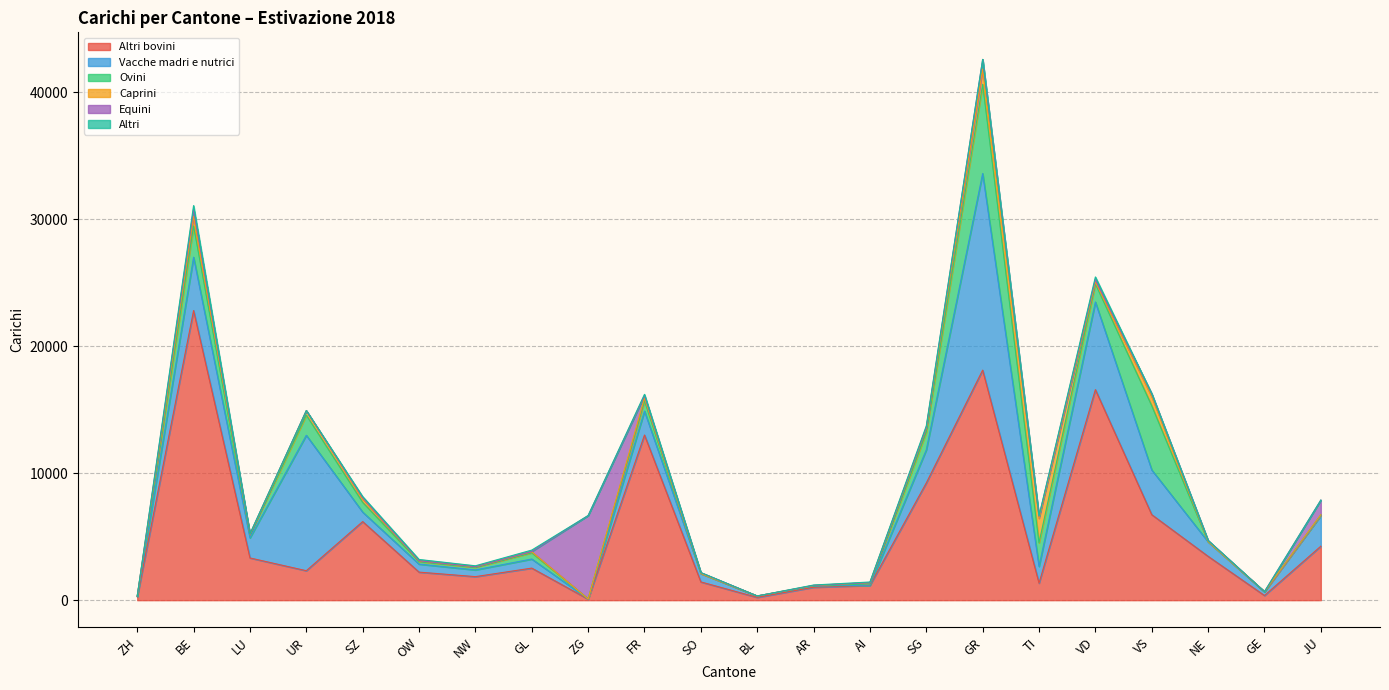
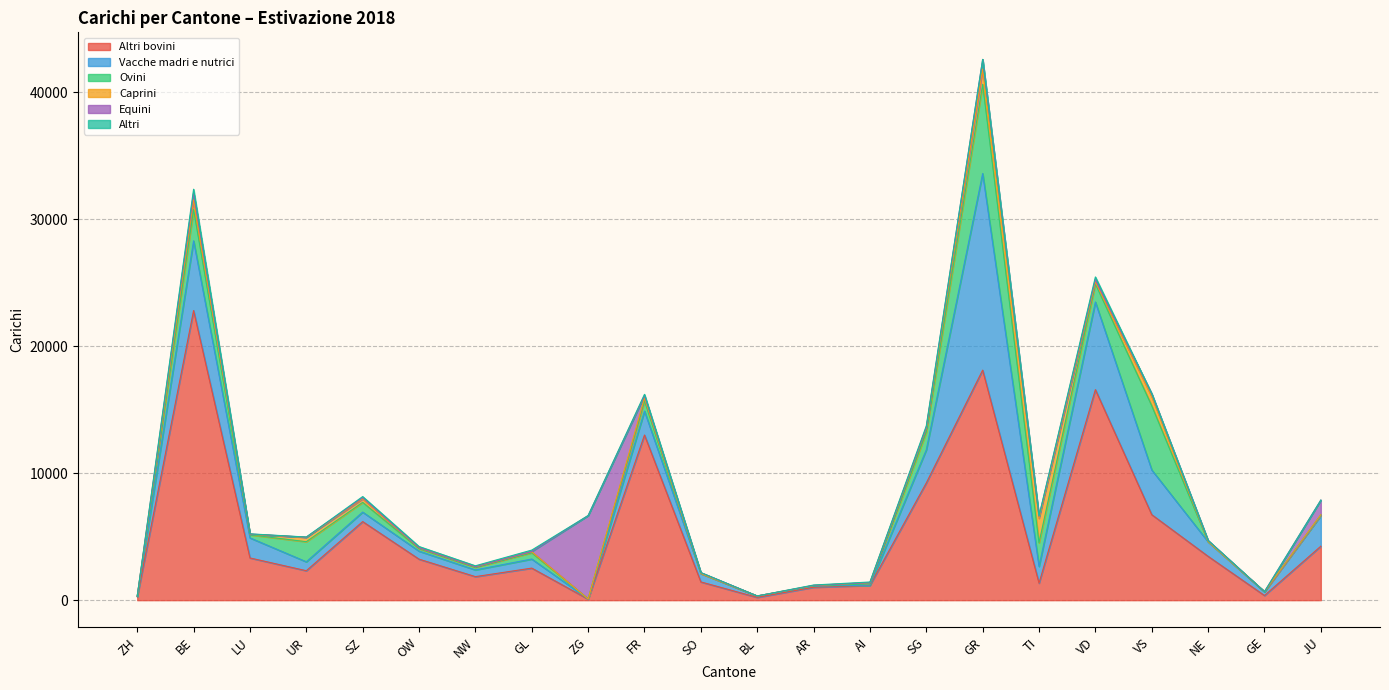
Vacche madri e nutrici, BE: 4200 -> 5500
Vacche madri e nutrici, UR: 10700 -> 700
Altri bovini, OW: 2200 -> 3200
